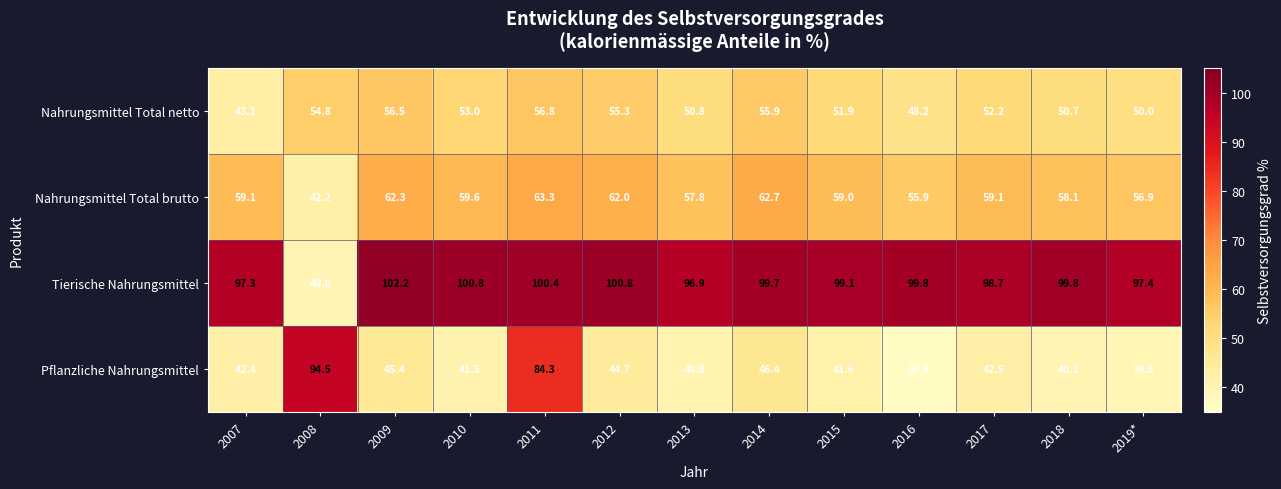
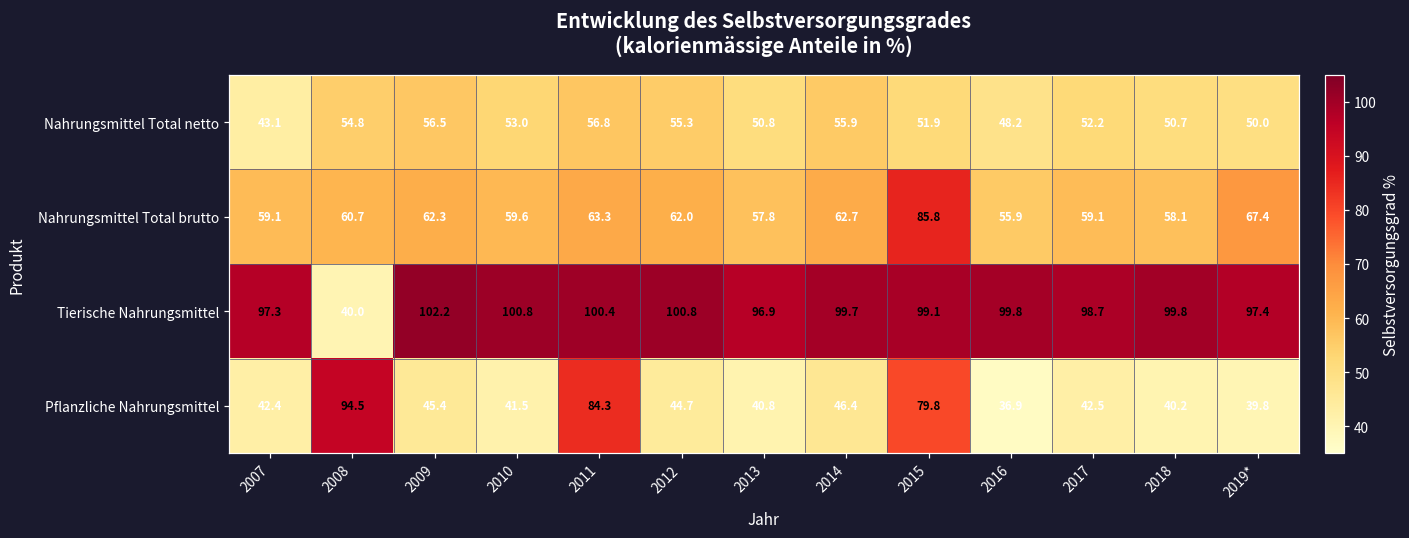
Nahrungsmittel Total brutto, 2008: 42.2 -> 60.7
Nahrungsmittel Total brutto, 2015: 59.0 -> 85.8
Nahrungsmittel Total brutto, 2019*: 56.9 -> 67.4
Pflanzliche Nahrungsmittel, 2015: 41.6 -> 79.8
